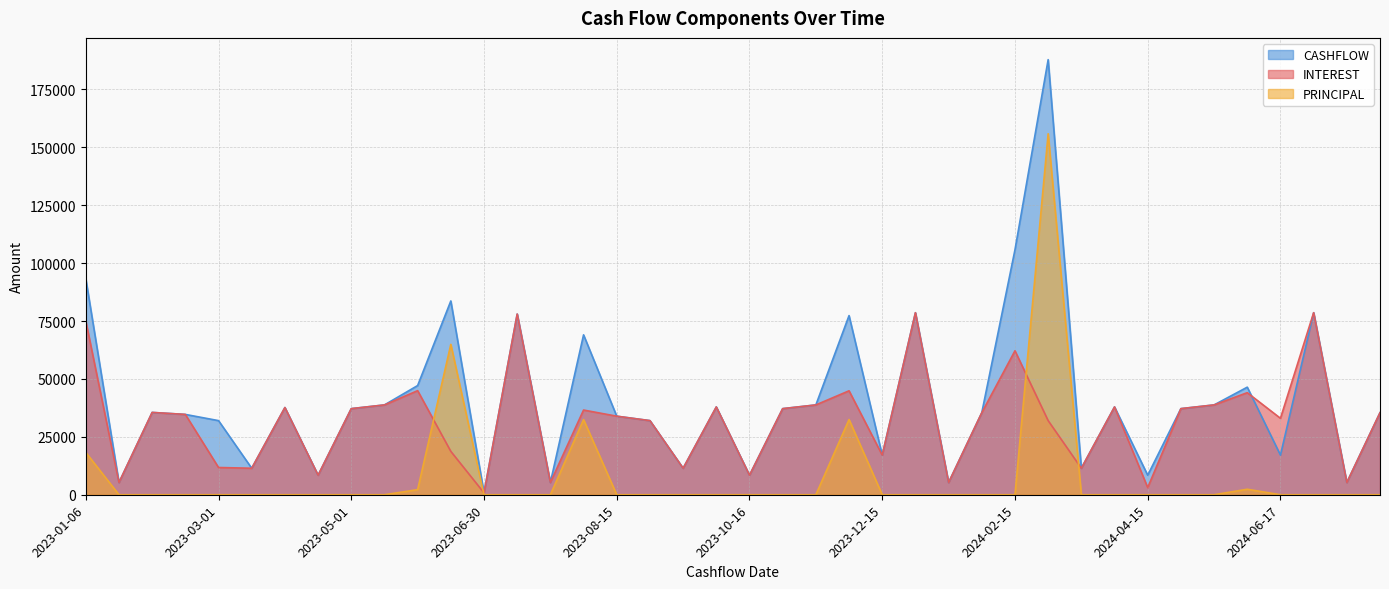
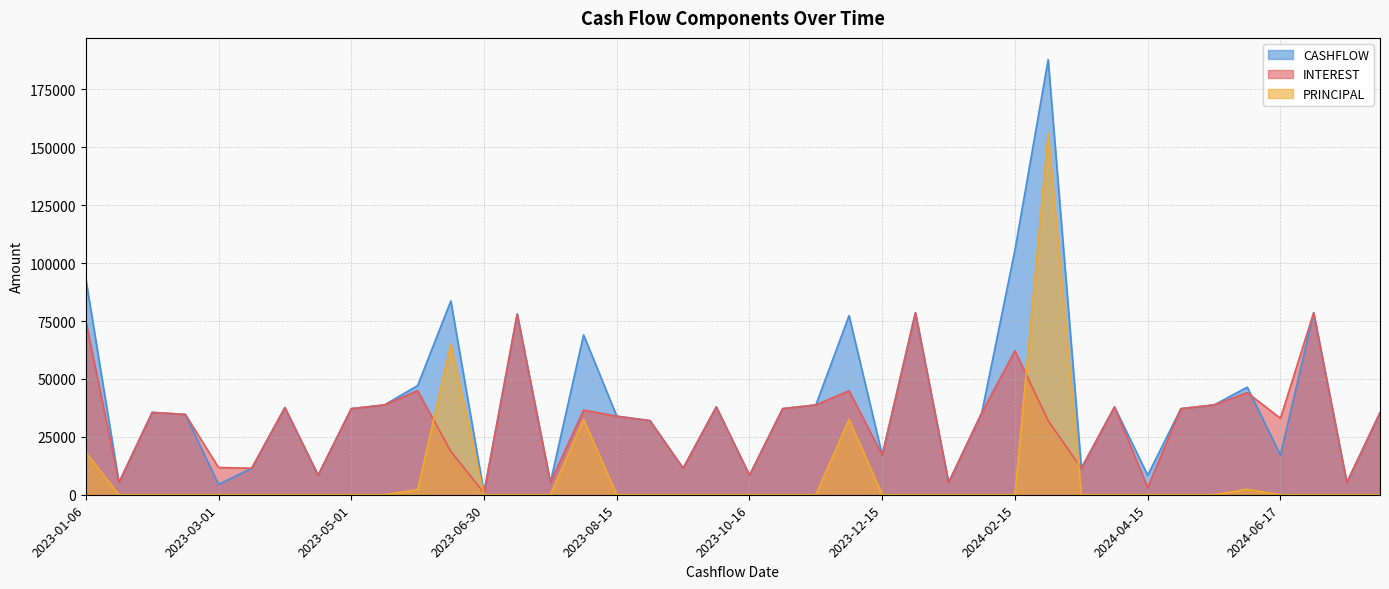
CASHFLOW, 2023-03-01: 32000 -> 4000
